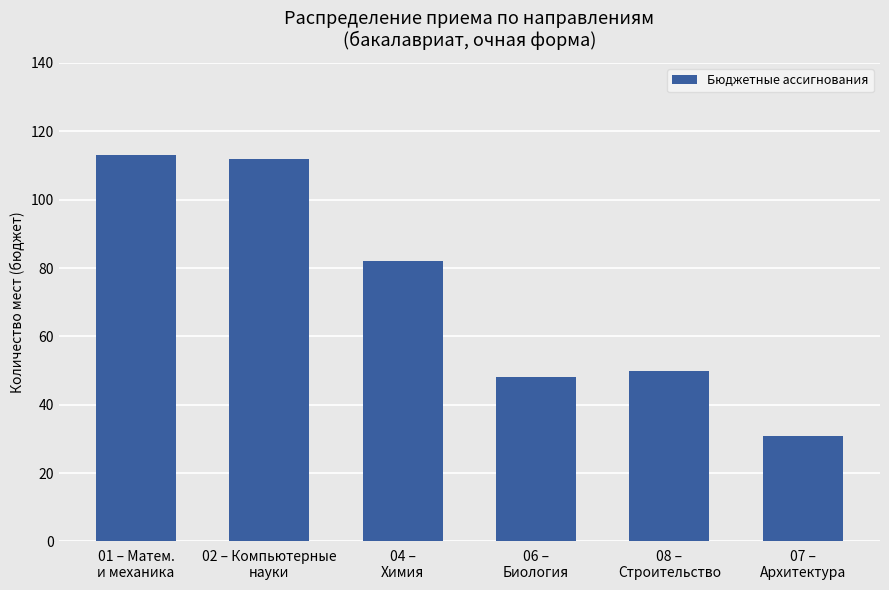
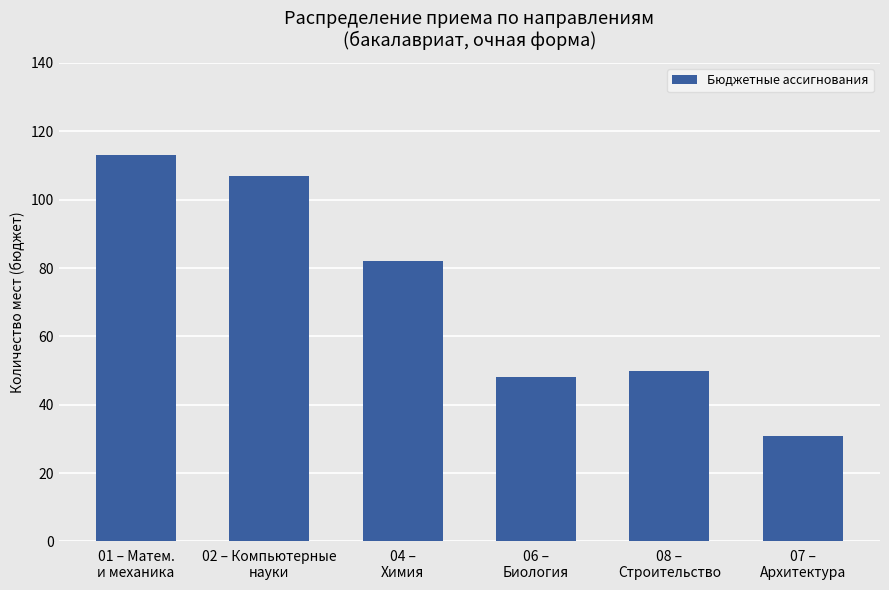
02 – Компьютерные науки: 112 -> 107
